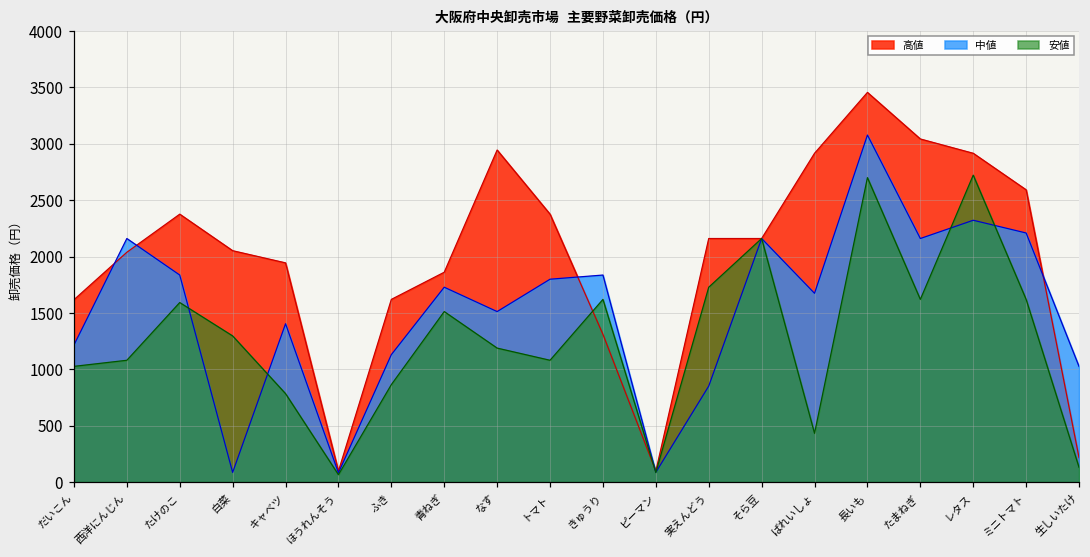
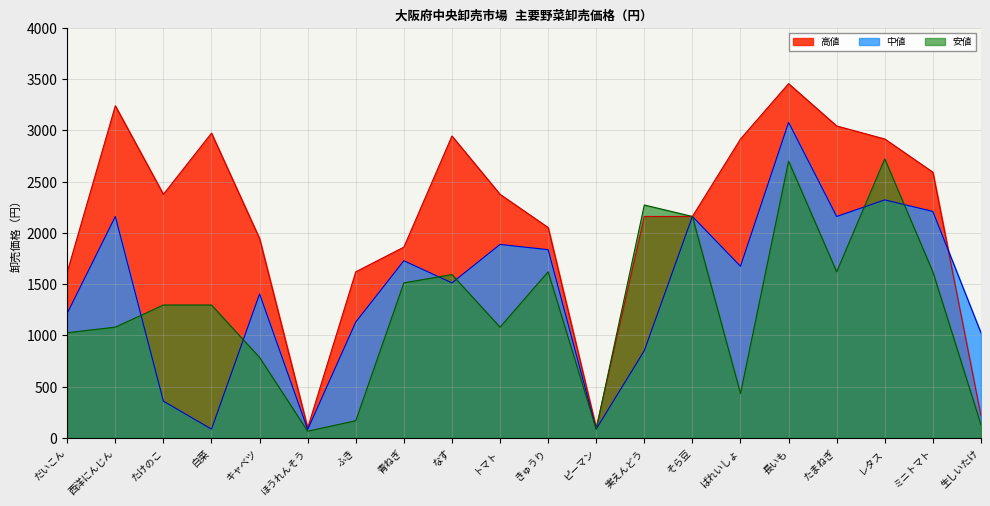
高値, 西洋にんじん: 2040 -> 3240
中値, たけのこ: 1840 -> 360
安値, たけのこ: 1590 -> 1300
高値, 白菜: 2050 -> 2970
安値, ふき: 860 -> 170
安値, なす: 1190 -> 1590
中値, トマト: 1800 -> 1890
高値, きゅうり: 1310 -> 2050
安値, 実えんどう: 1730 -> 2270
